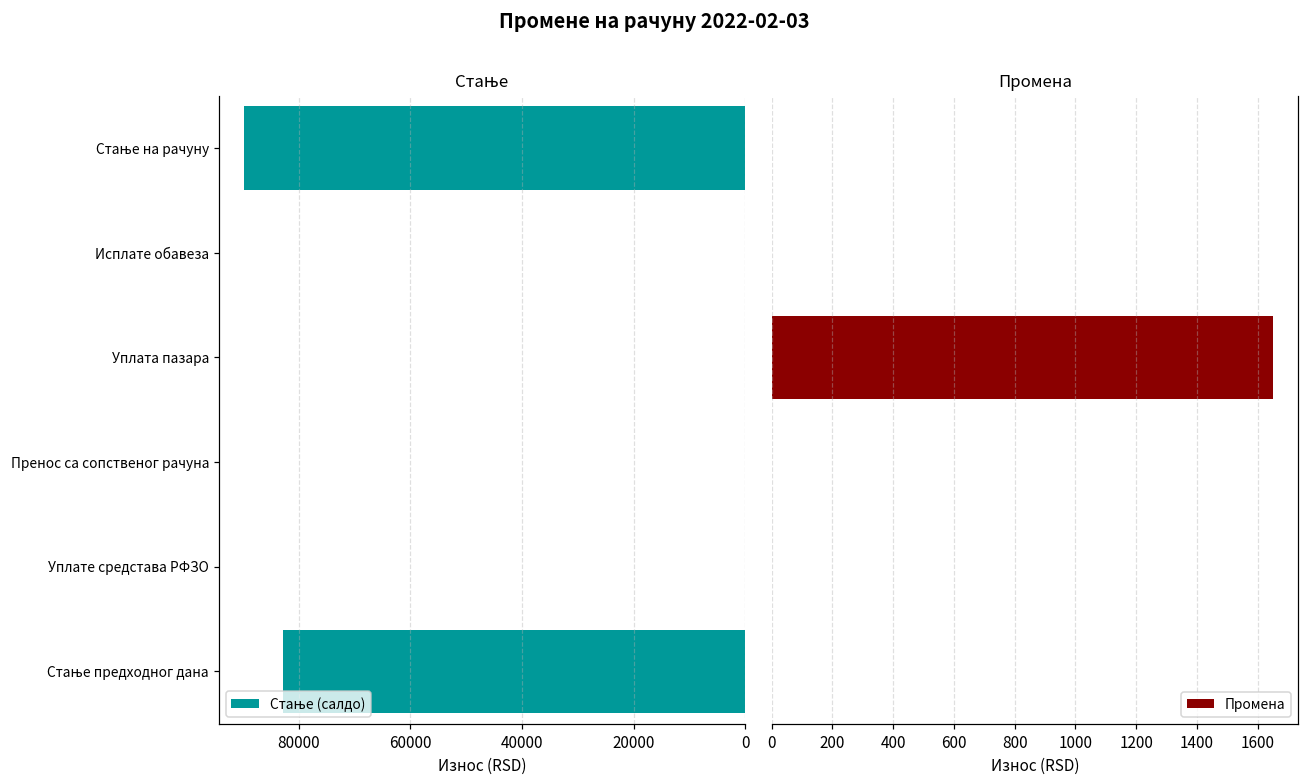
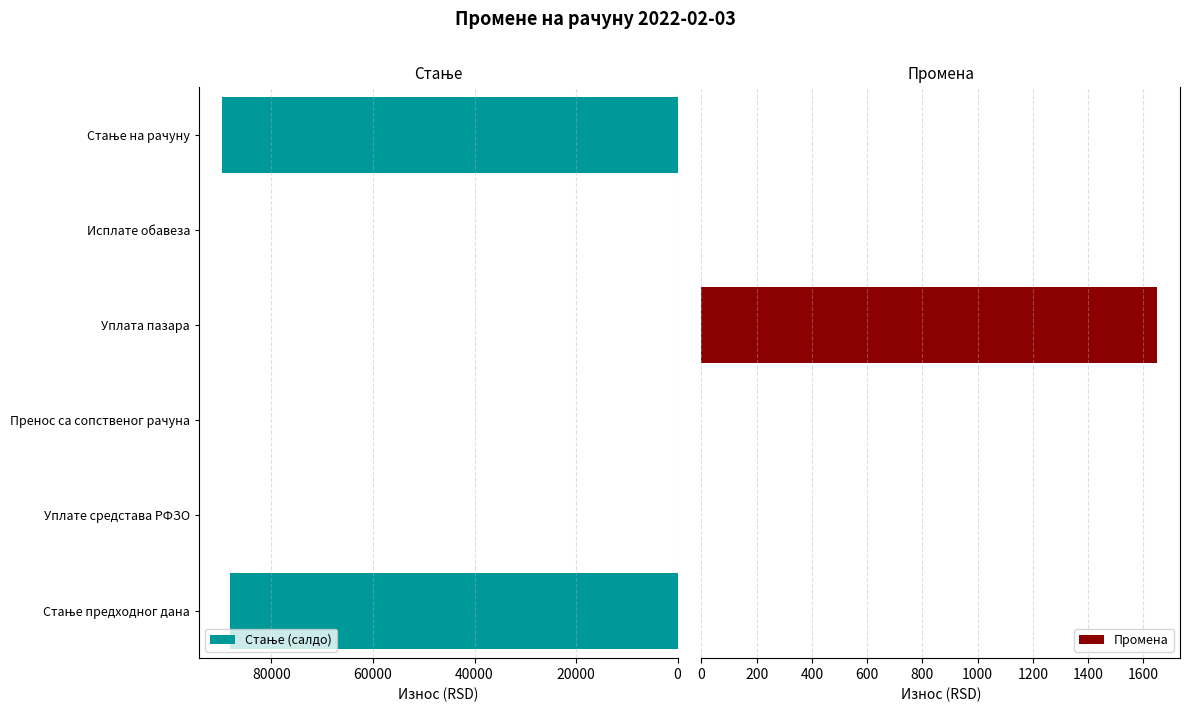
Стање, Стање предходног дана: 83000 -> 88000
